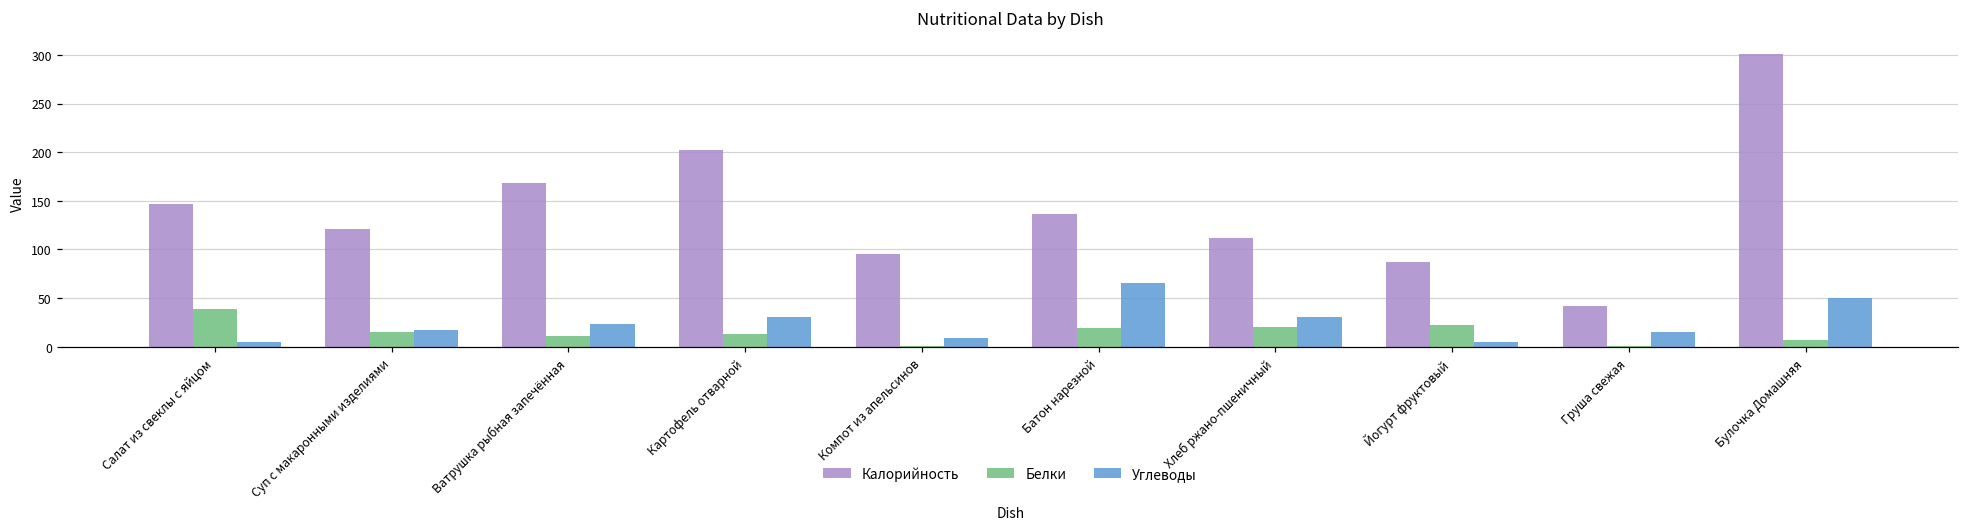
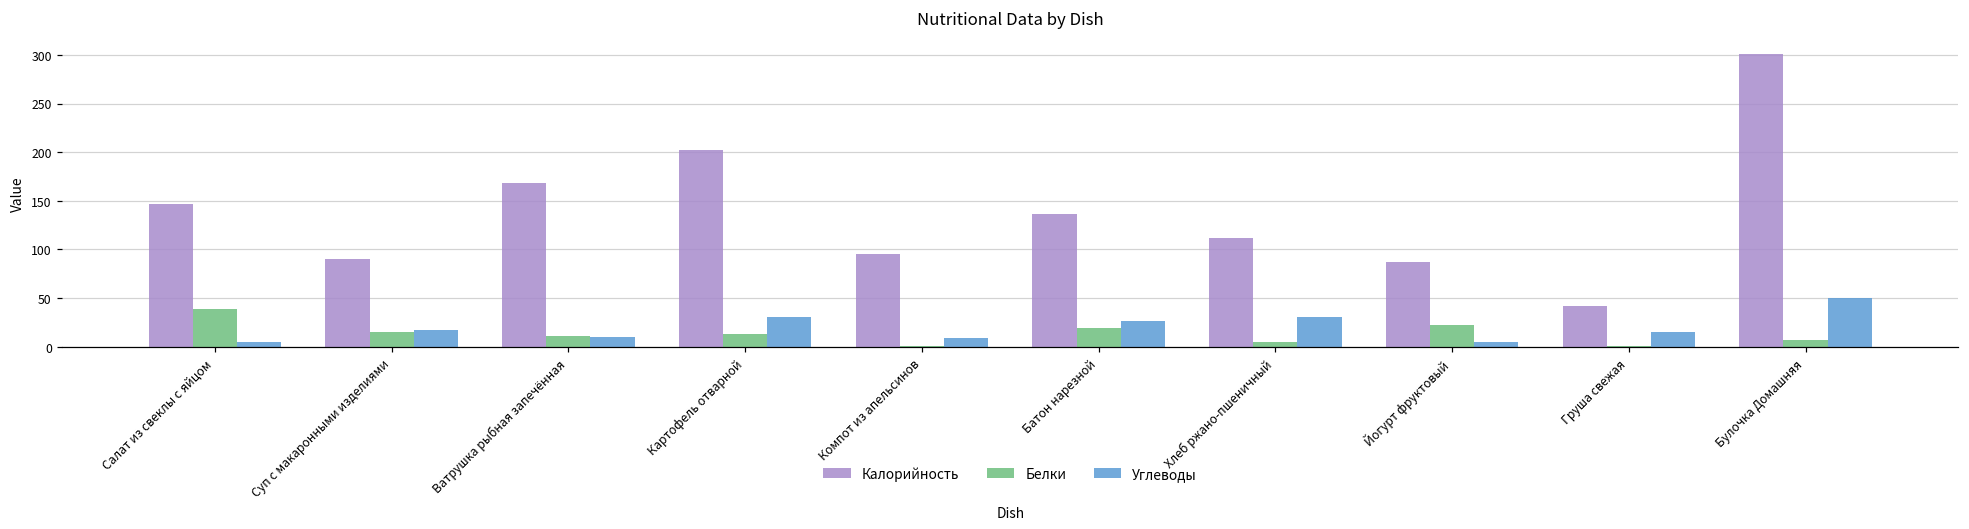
Калорийность, Суп с макаронными изделиями: 120 -> 90
Углеводы, Ватрушка рыбная запечённая: 20 -> 10
Углеводы, Батон нарезной: 70 -> 30
Белки, Хлеб ржано-пшеничный: 20 -> 0
